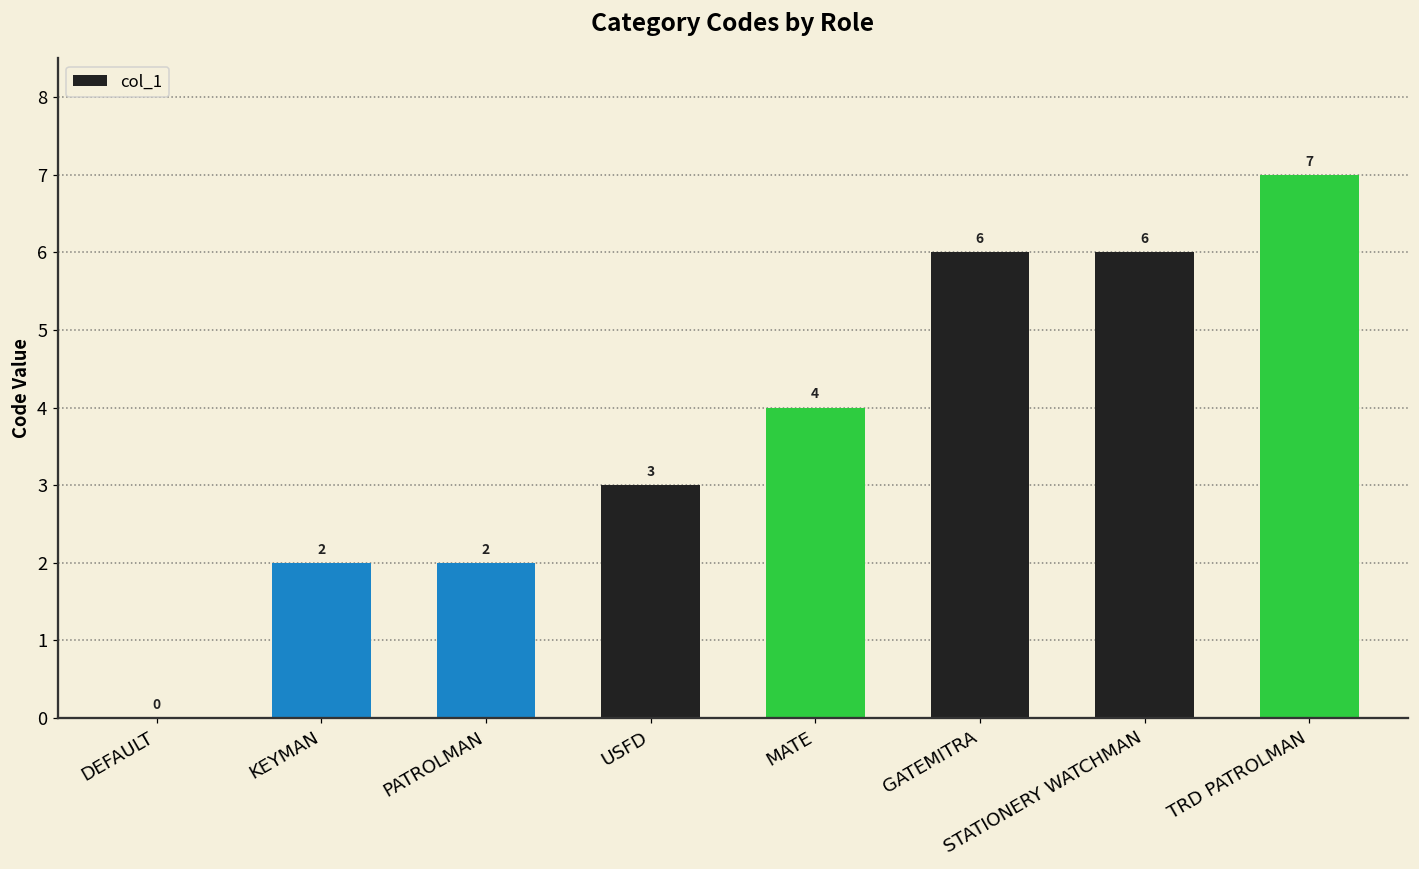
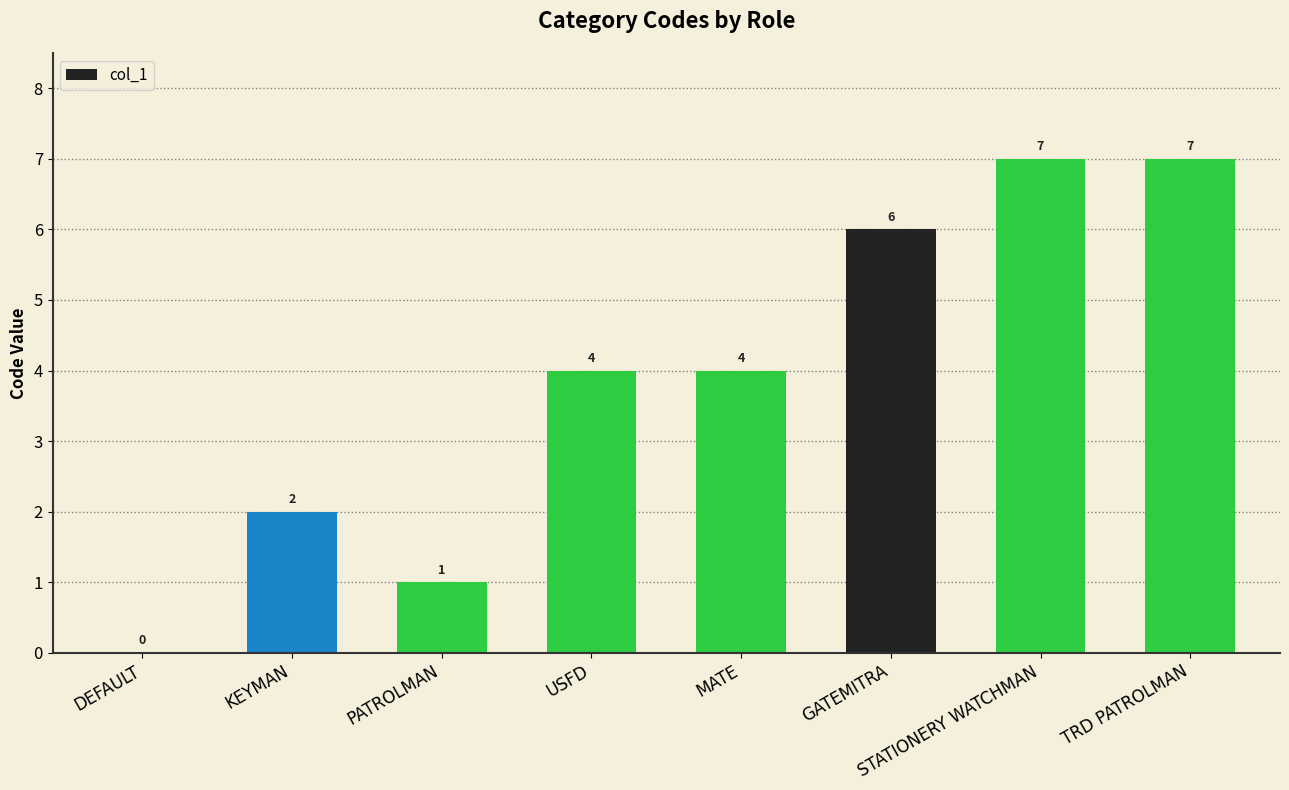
PATROLMAN: 2 -> 1
USFD: 3 -> 4
STATIONERY WATCHMAN: 6 -> 7
